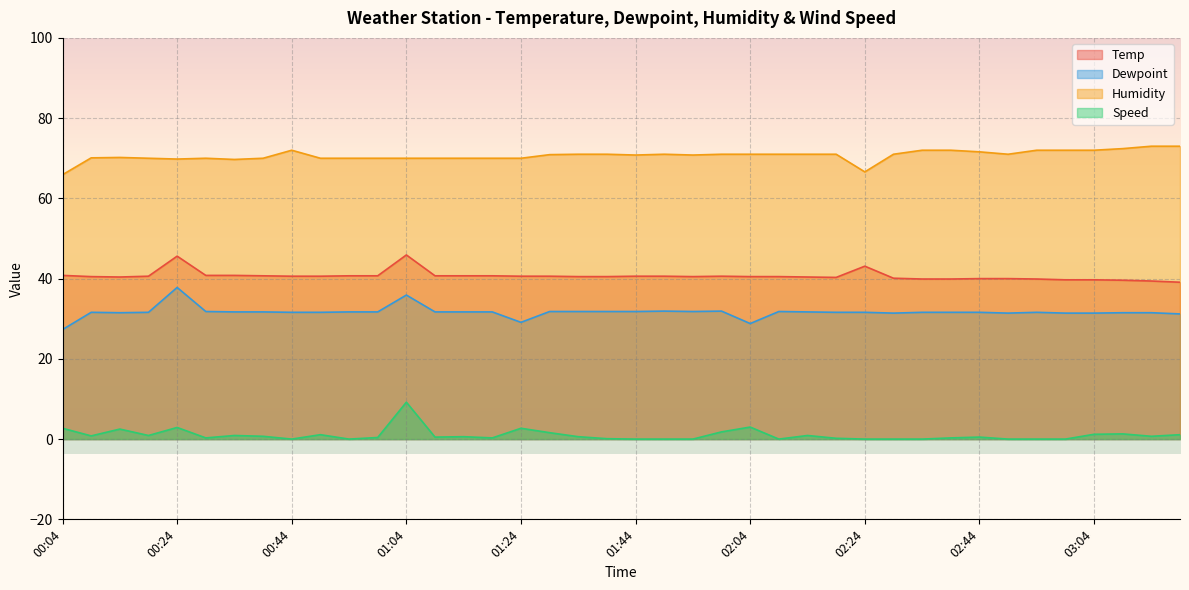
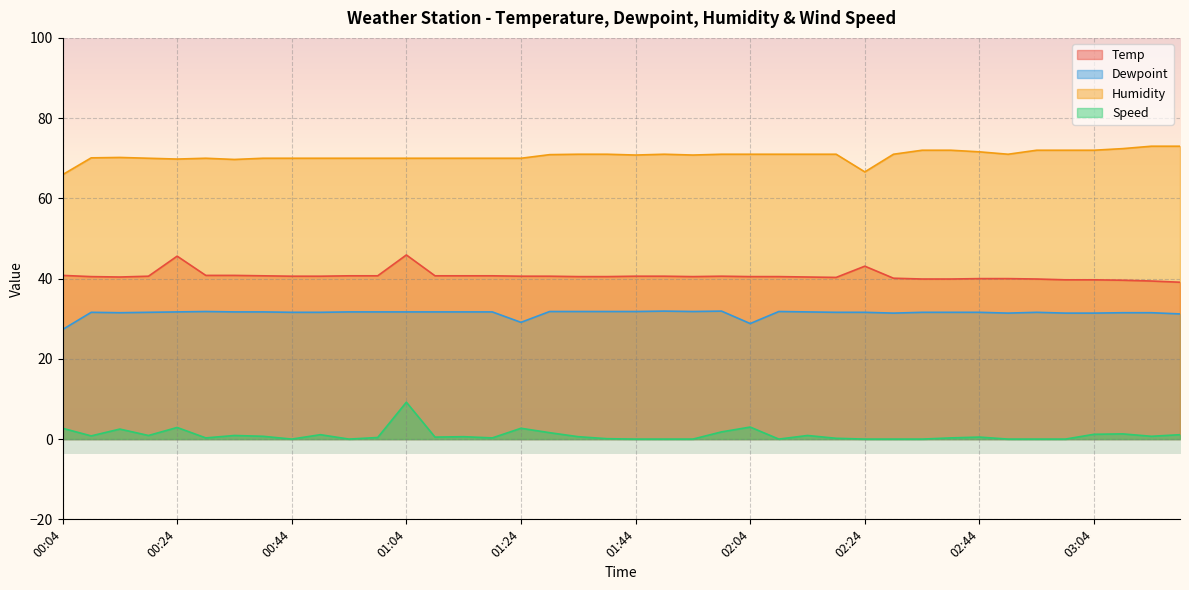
Dewpoint, 00:24: 38 -> 32
Humidity, 00:44: 72 -> 70
Dewpoint, 01:04: 36 -> 32
